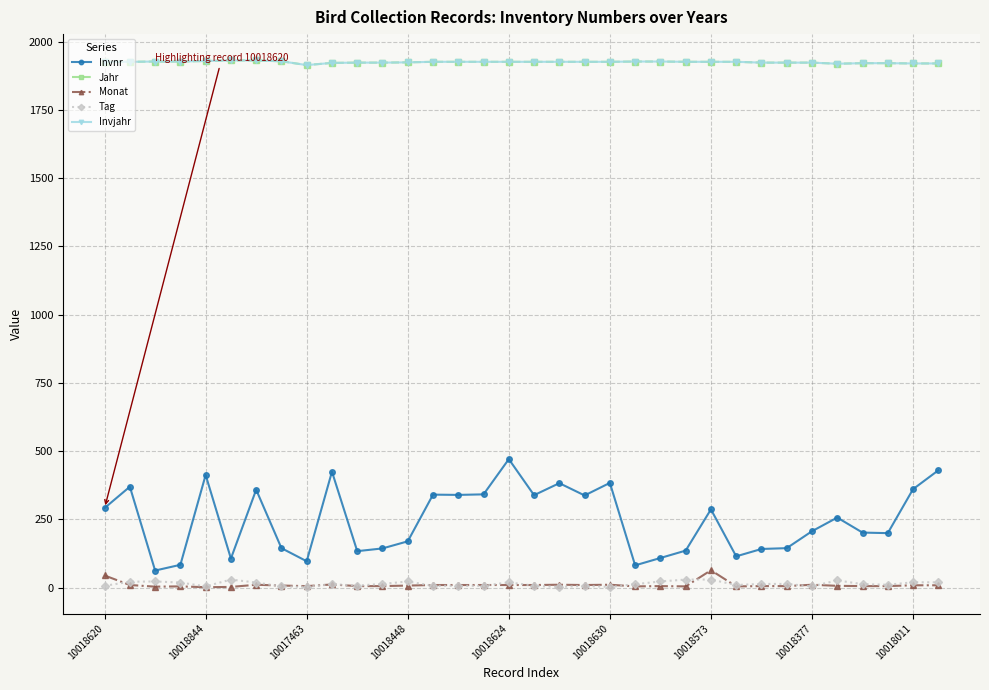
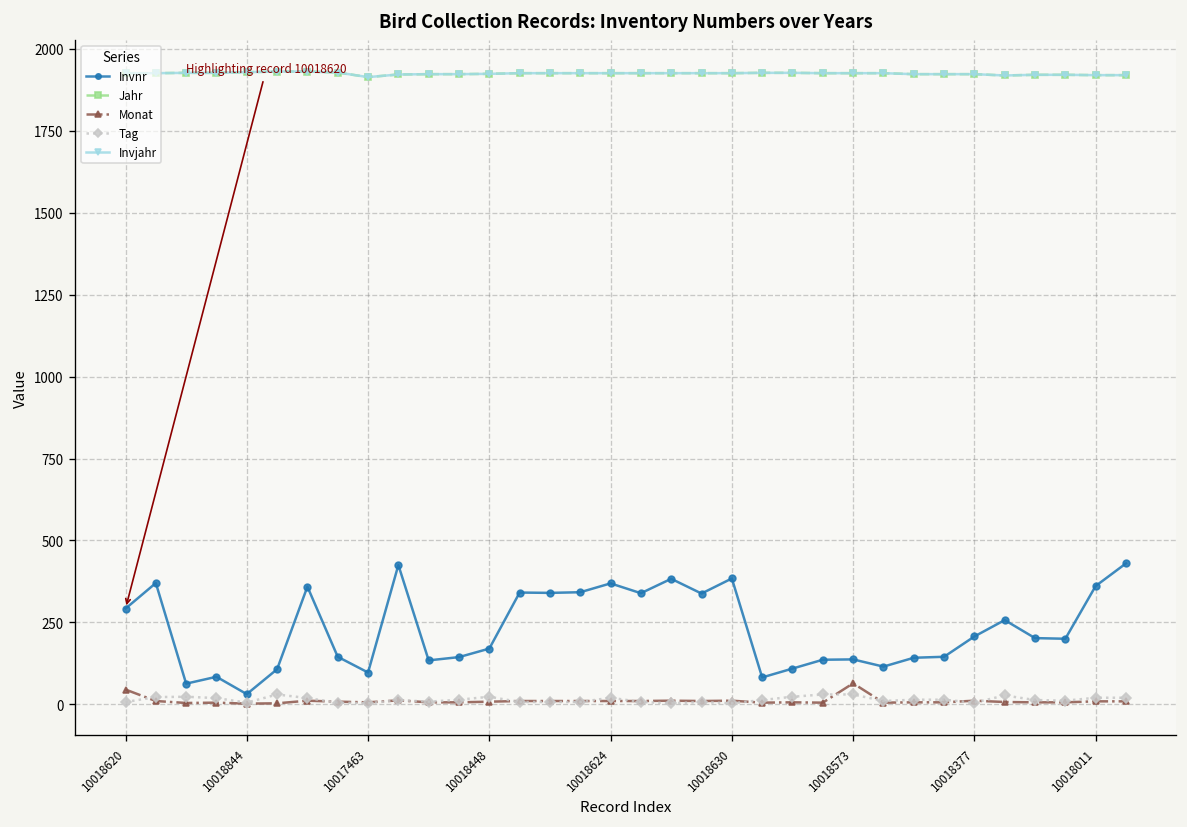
Invnr, 10018844: 410 -> 30
Invnr, 10018624: 470 -> 370
Invnr, 10018573: 290 -> 140
